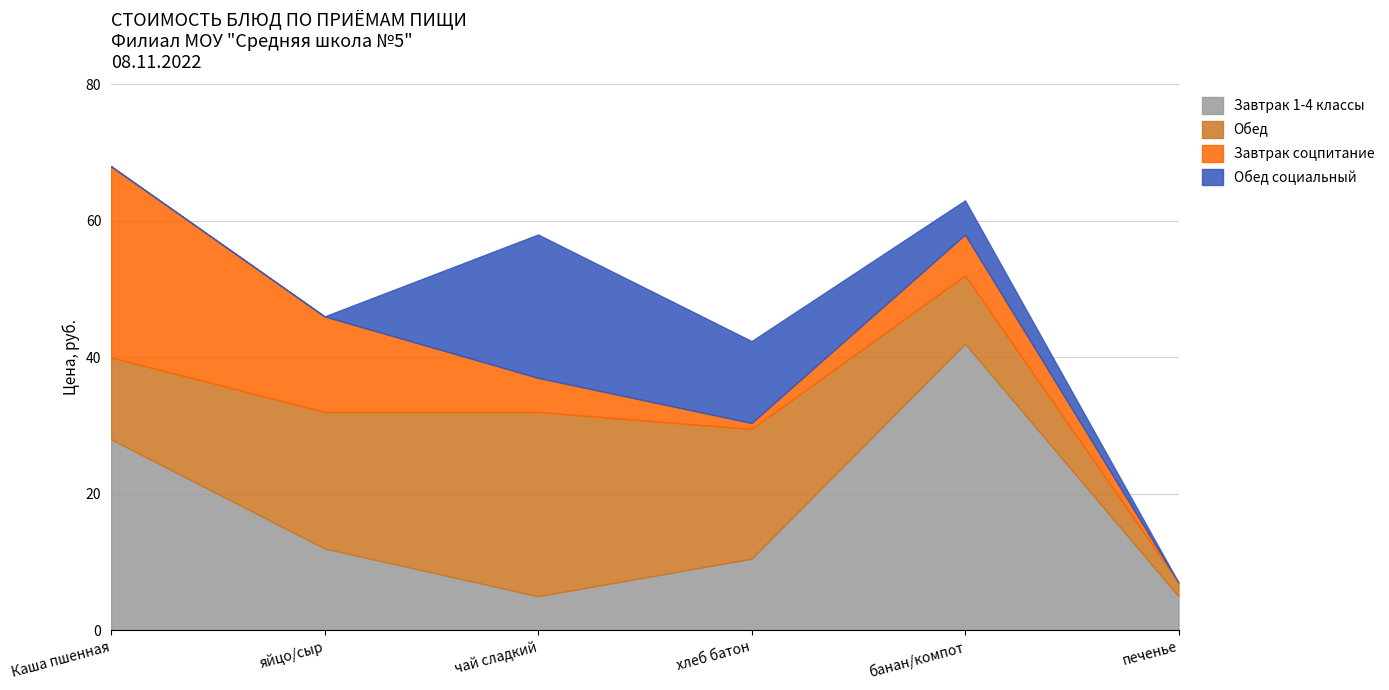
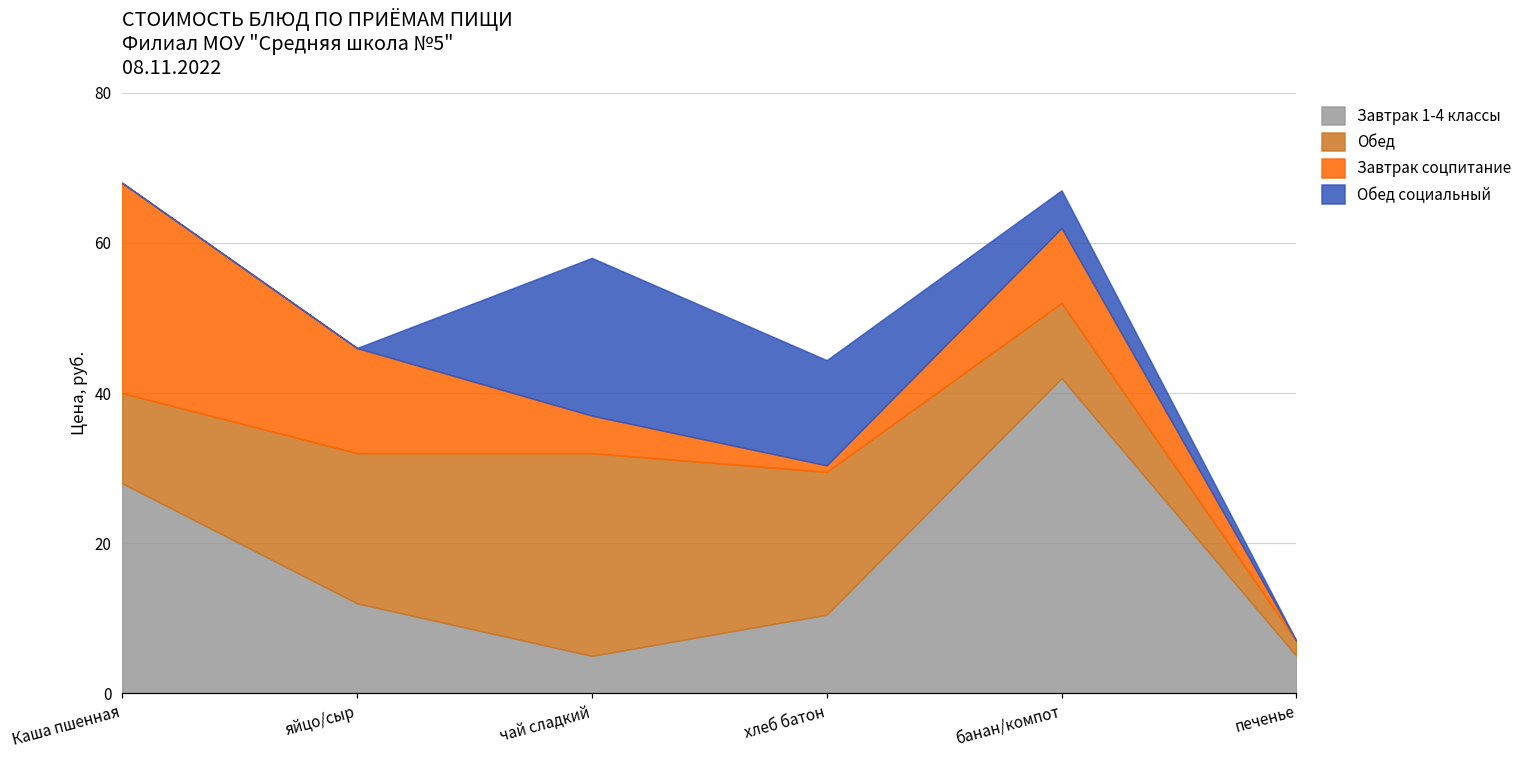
Обед социальный, хлеб батон: 12 -> 14
Завтрак соцпитание, банан/компот: 6 -> 10
